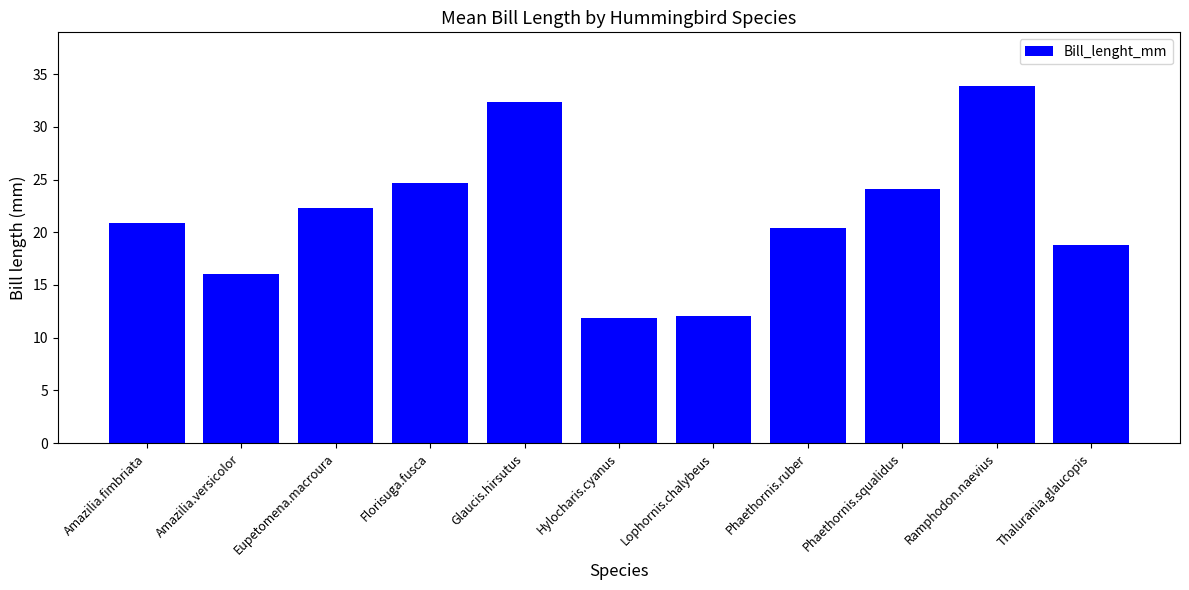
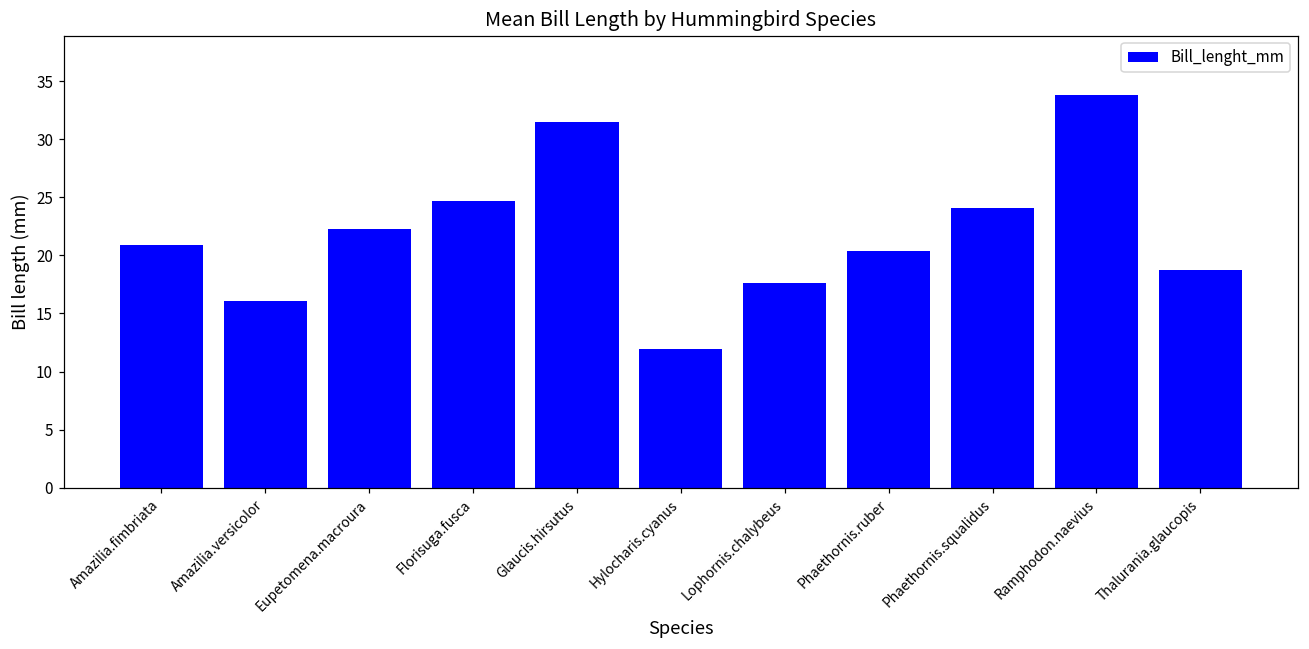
Glaucis.hirsutus: 32.4 -> 31.5
Lophornis.chalybeus: 12.1 -> 17.6
